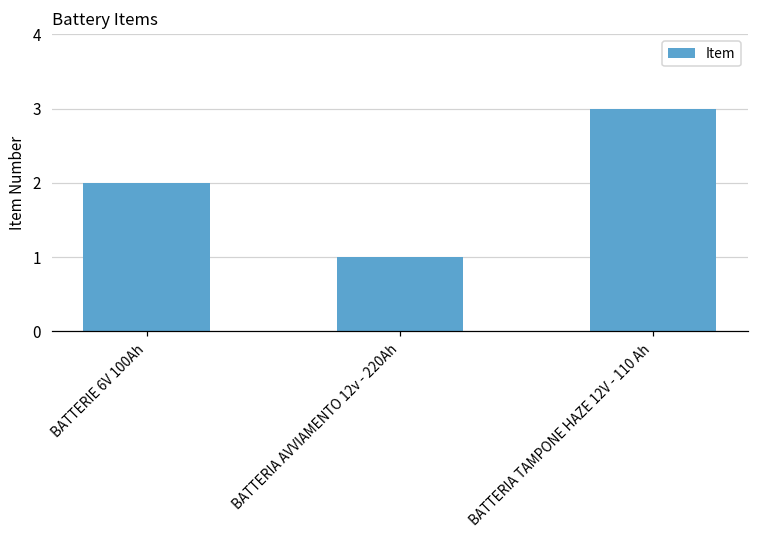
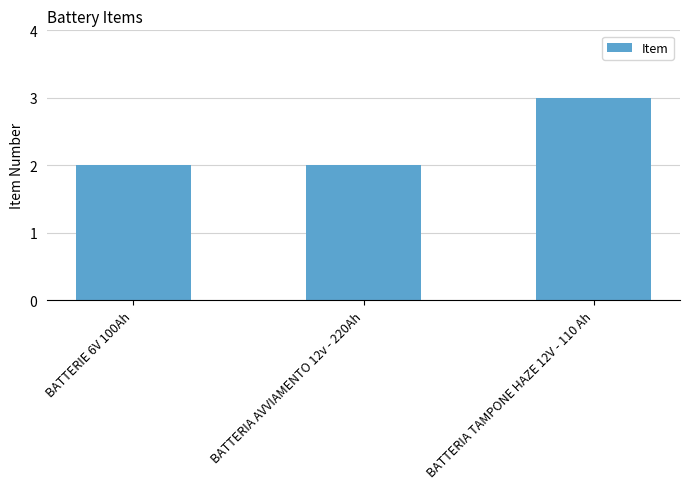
BATTERIA AVVIAMENTO 12v - 220Ah: 1 -> 2
